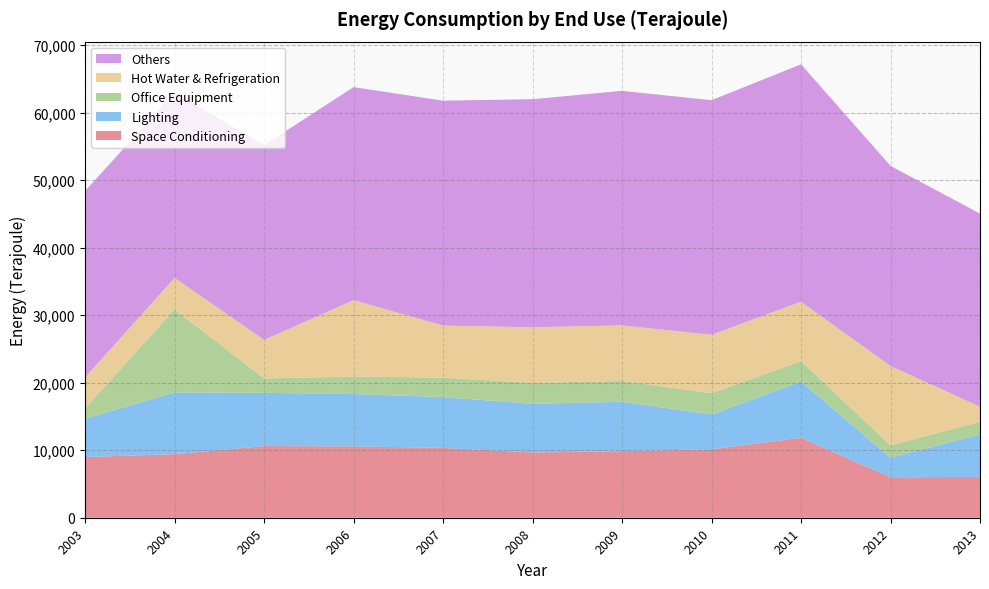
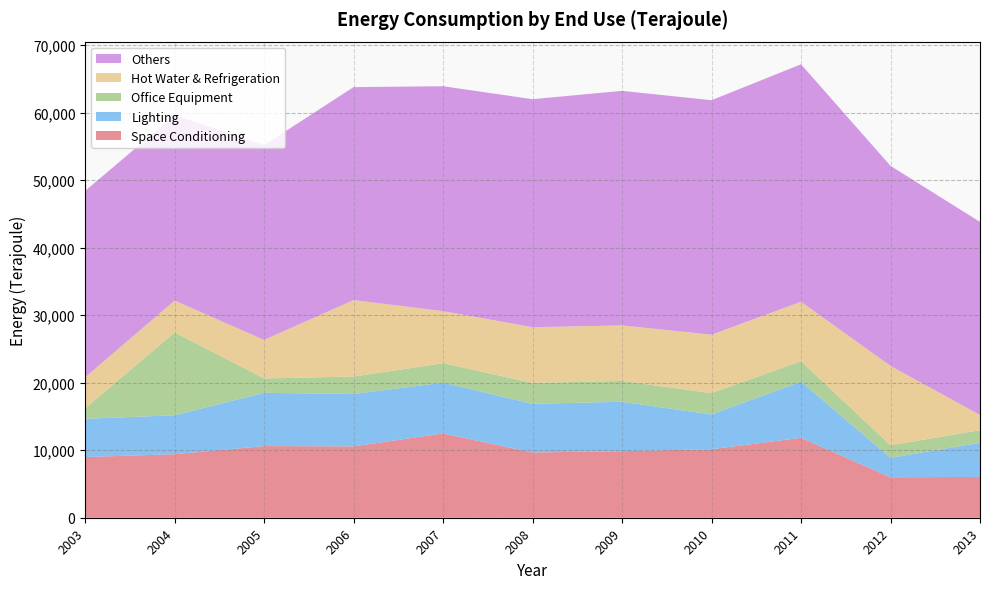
Lighting, 2004: 9,000 -> 6,000
Space Conditioning, 2007: 10,000 -> 12,000
Lighting, 2013: 6,000 -> 5,000
